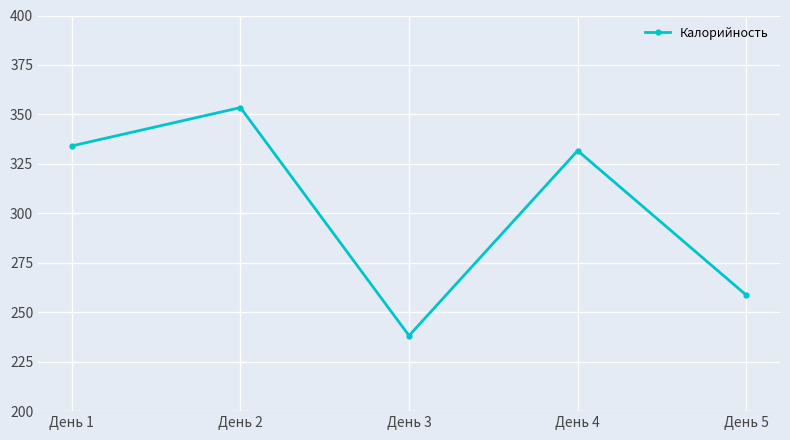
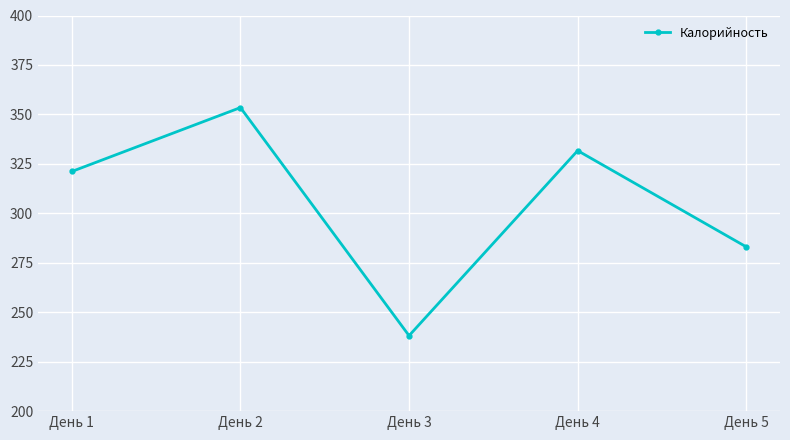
День 1: 334 -> 321
День 5: 259 -> 283
